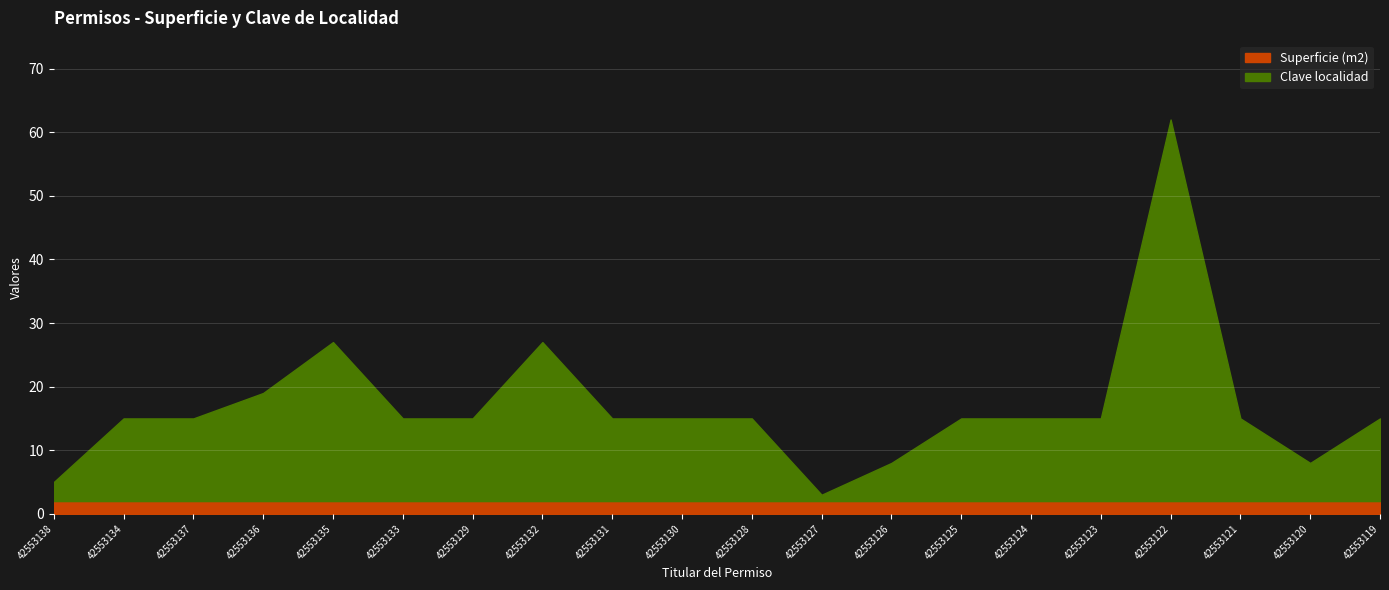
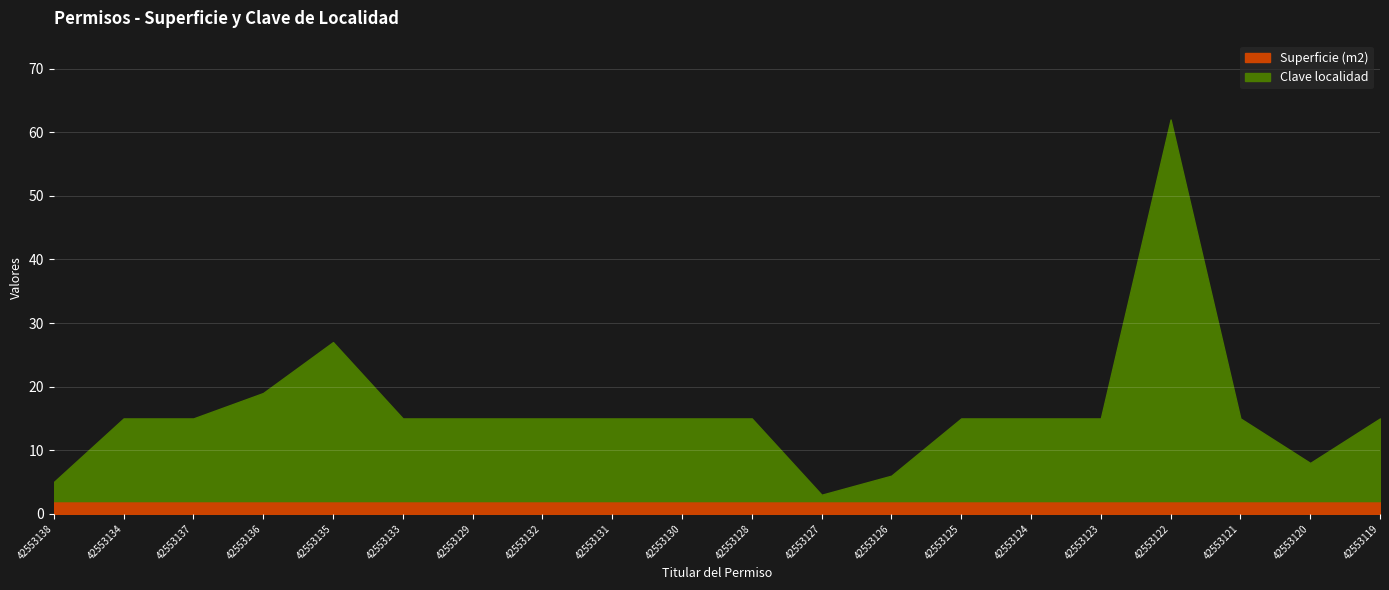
Clave localidad, 42553132: 27 -> 15
Clave localidad, 42553126: 8 -> 6
